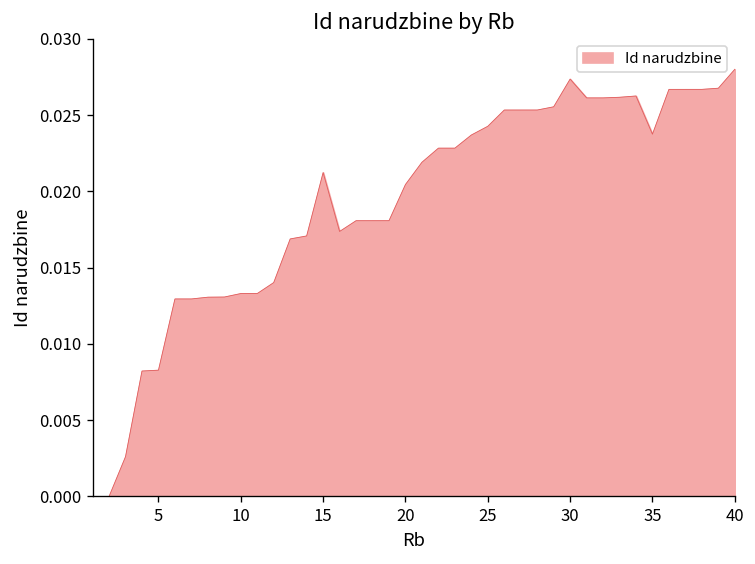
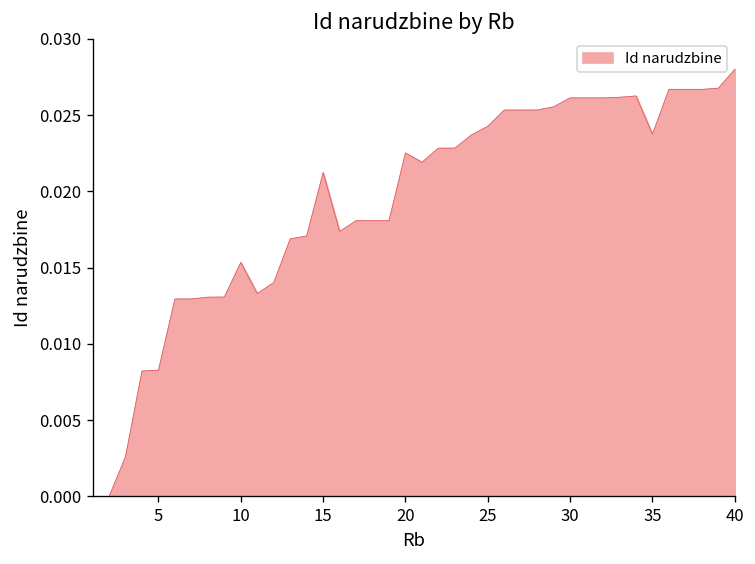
10: 0.0133 -> 0.0153
20: 0.0204 -> 0.0225
30: 0.0274 -> 0.0261
